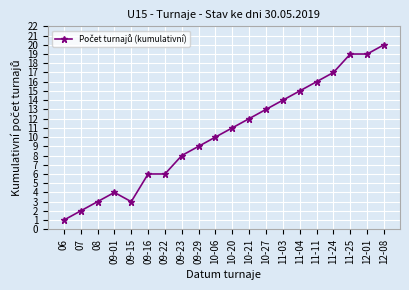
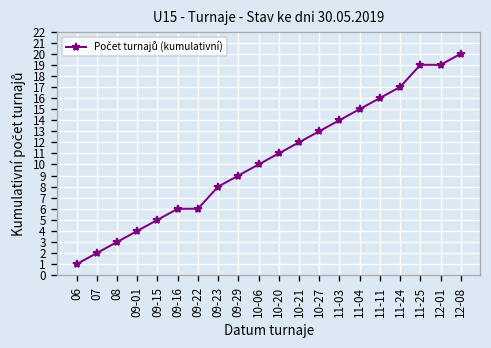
09-15: 3 -> 5
